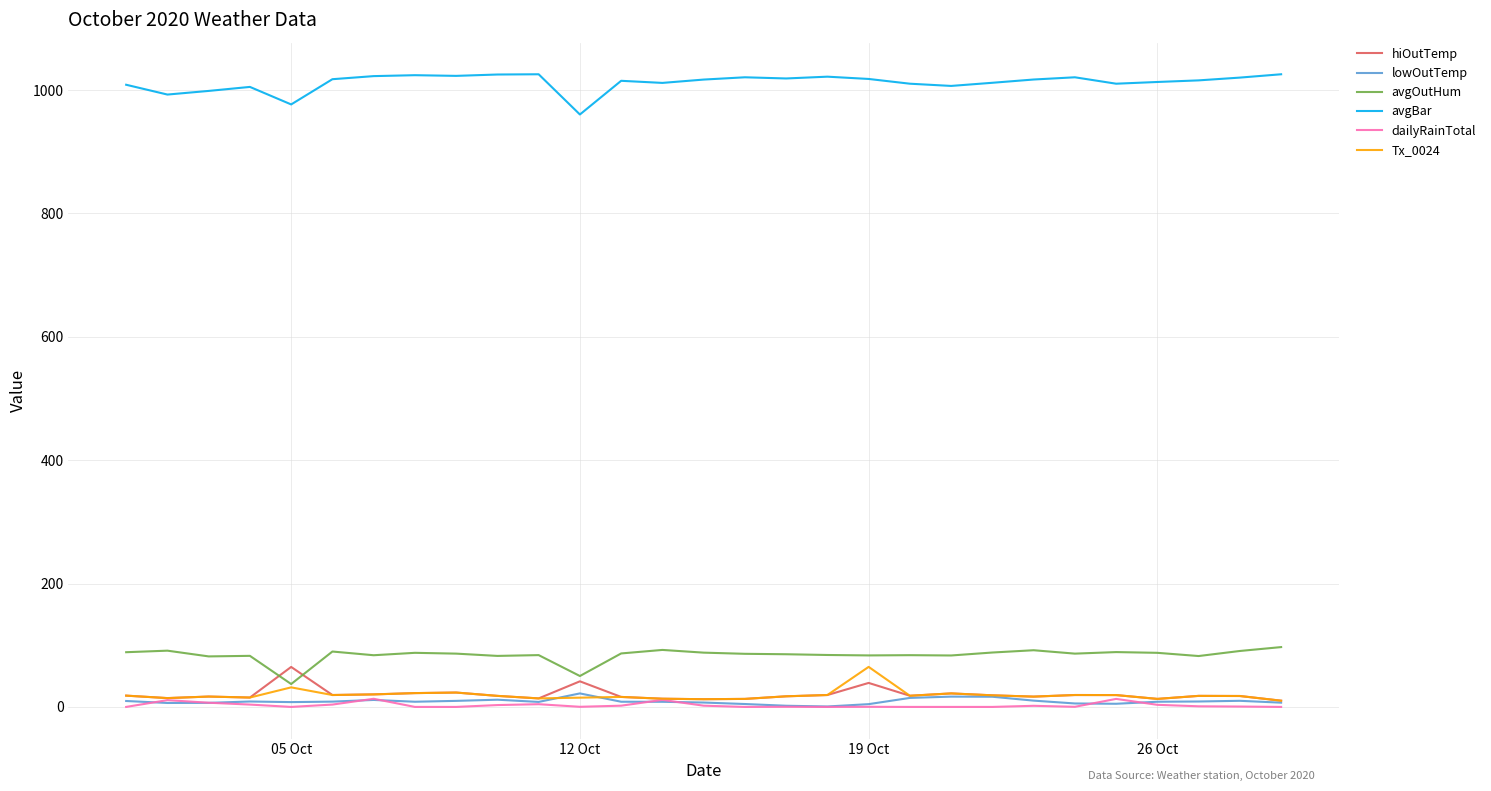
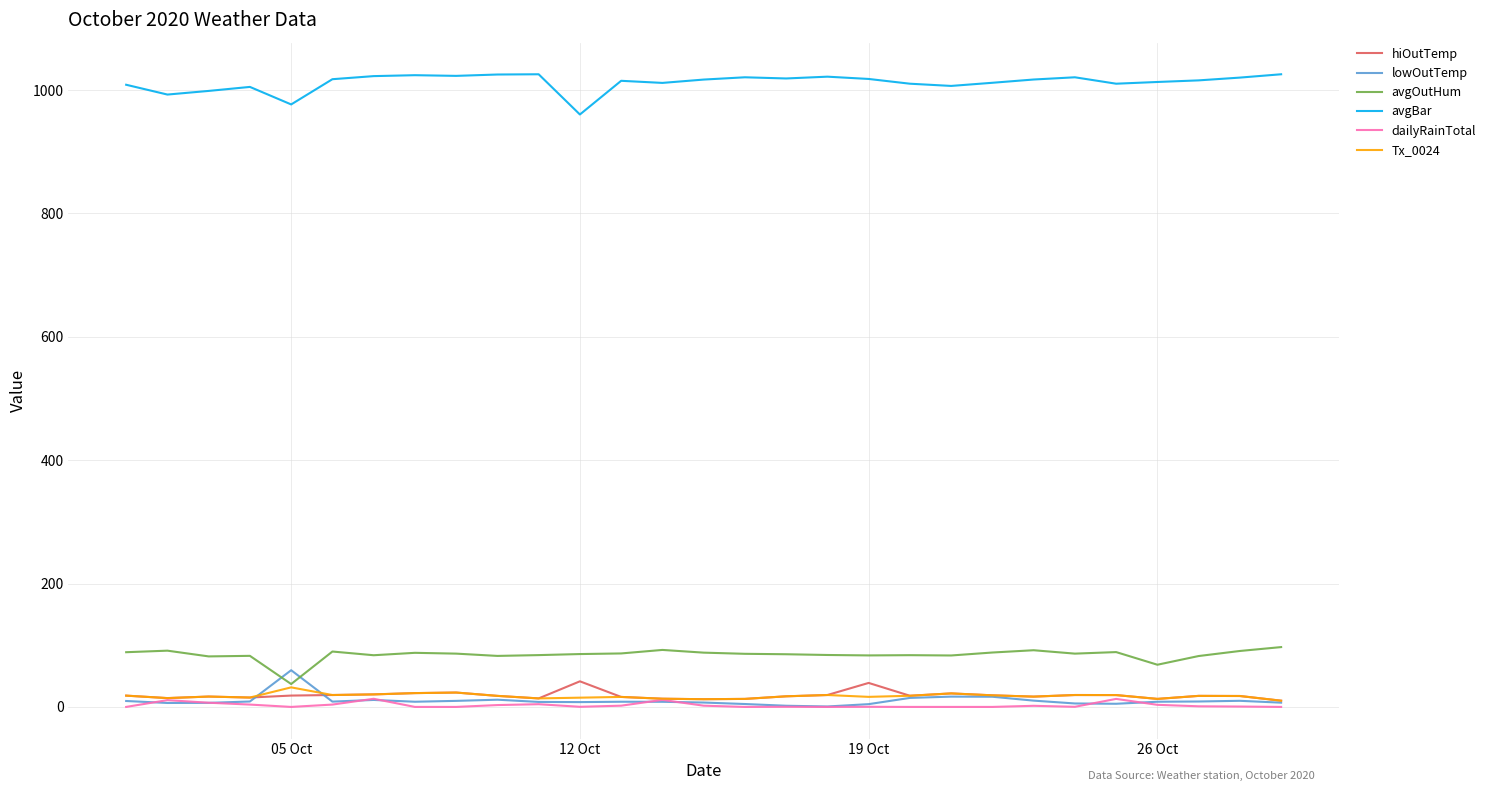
hiOutTemp, 05 Oct: 60 -> 20
lowOutTemp, 05 Oct: 10 -> 60
lowOutTemp, 12 Oct: 20 -> 10
avgOutHum, 12 Oct: 50 -> 90
Tx_0024, 19 Oct: 60 -> 20
avgOutHum, 26 Oct: 90 -> 70
